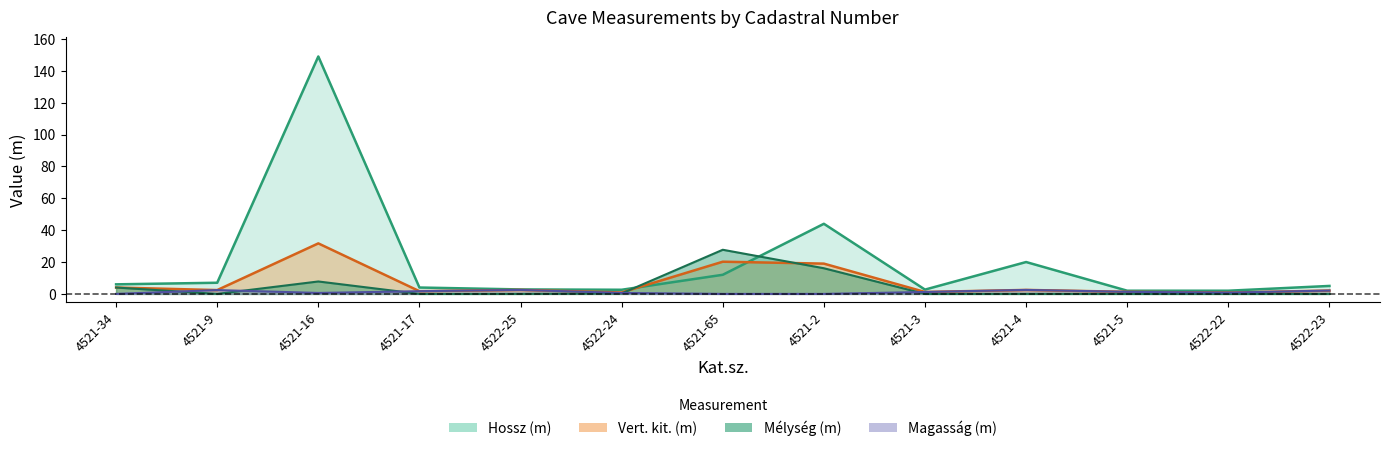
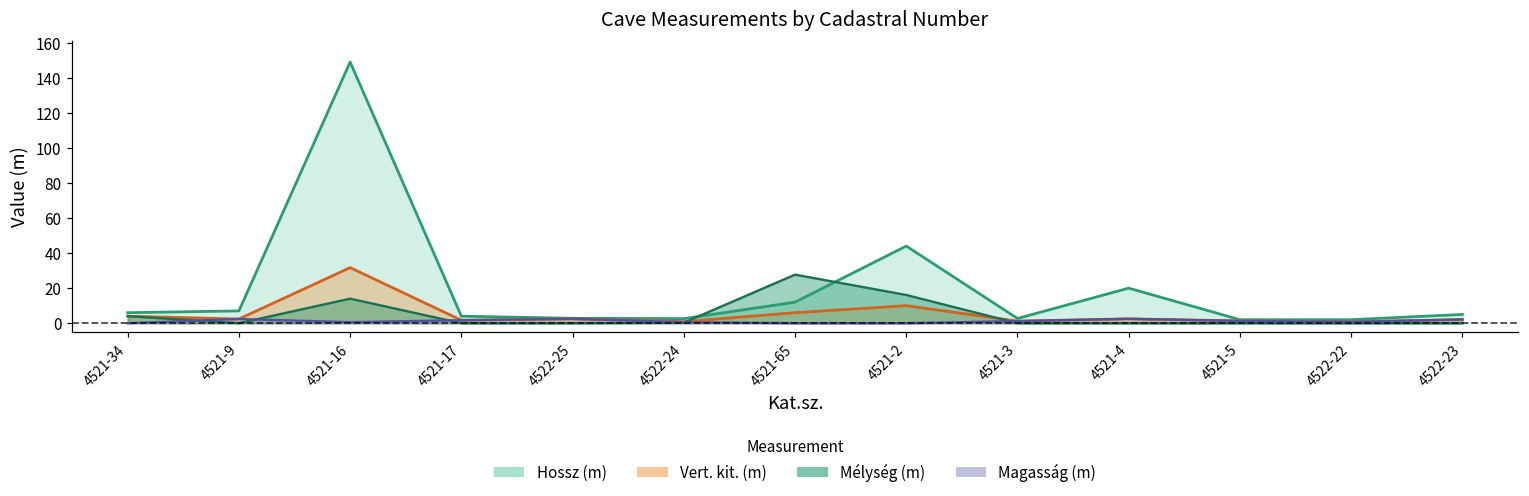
Mélység (m), 4521-16: 8 -> 14
Vert. kit. (m), 4521-65: 20 -> 6
Vert. kit. (m), 4521-2: 19 -> 10
